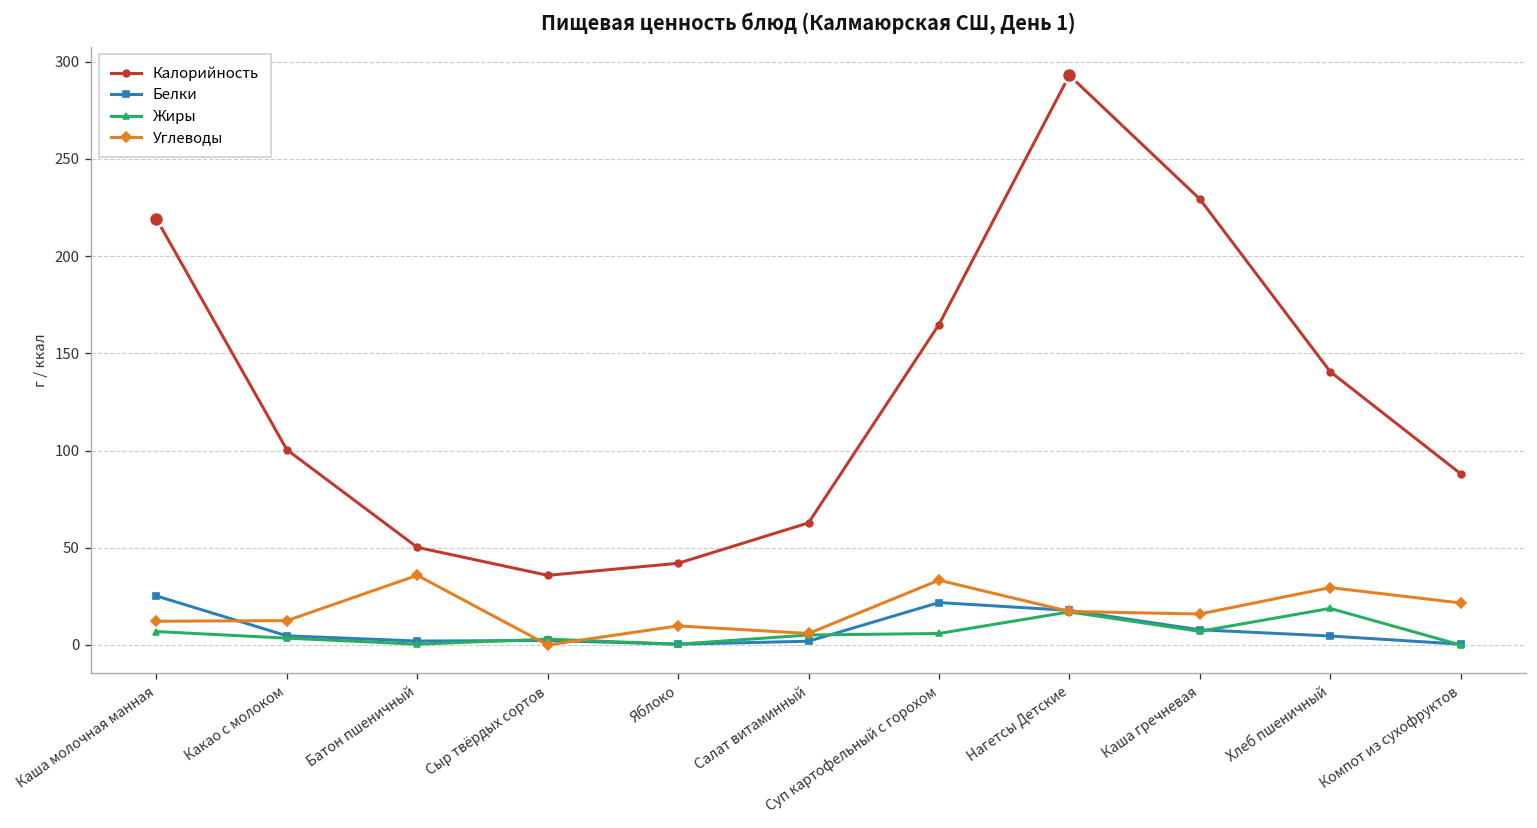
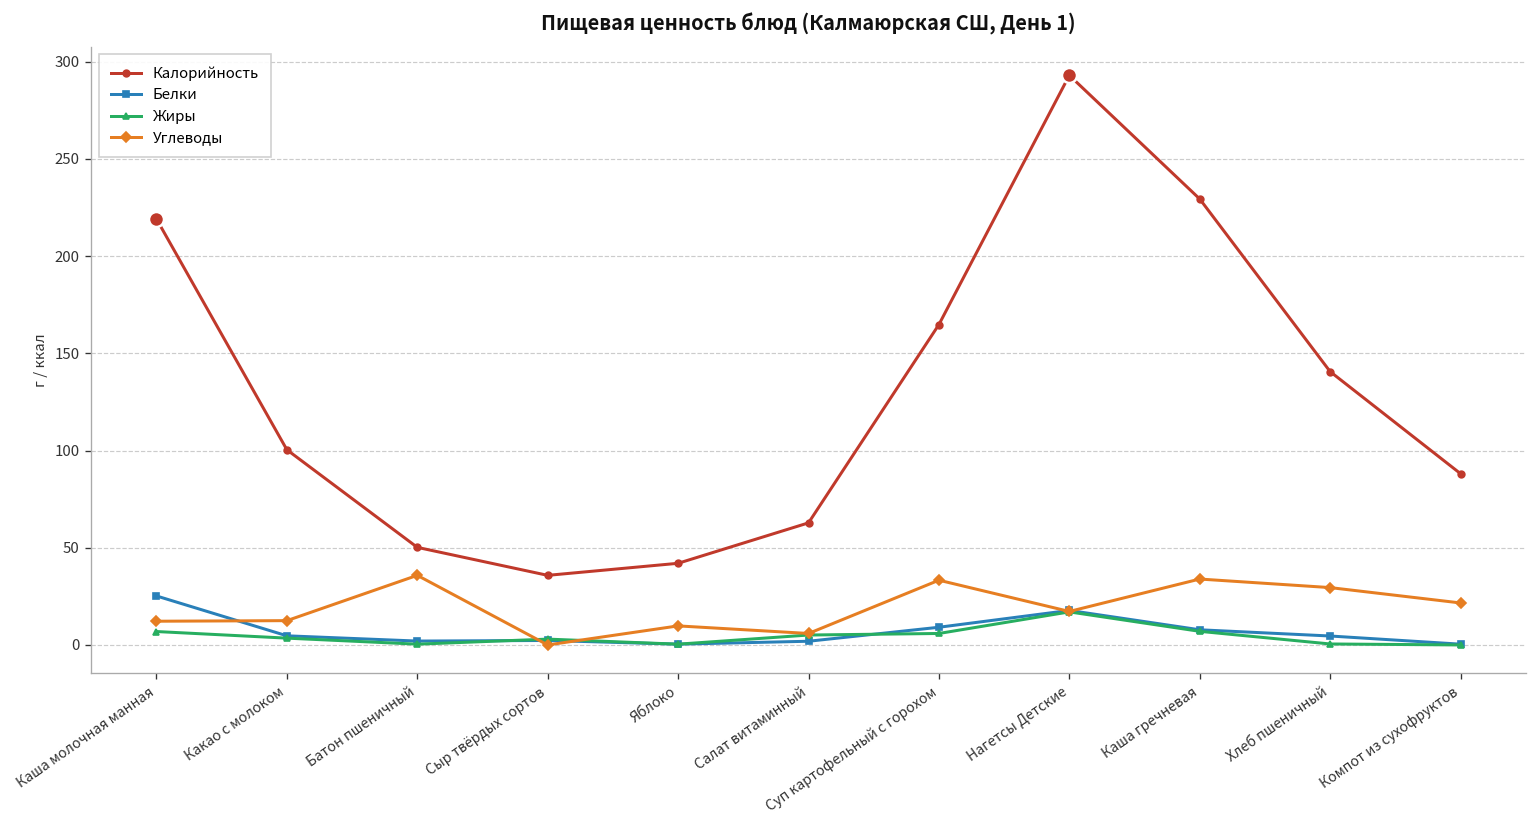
Белки, Суп картофельный с горохом: 22 -> 9
Углеводы, Каша гречневая: 16 -> 34
Жиры, Хлеб пшеничный: 19 -> 1
